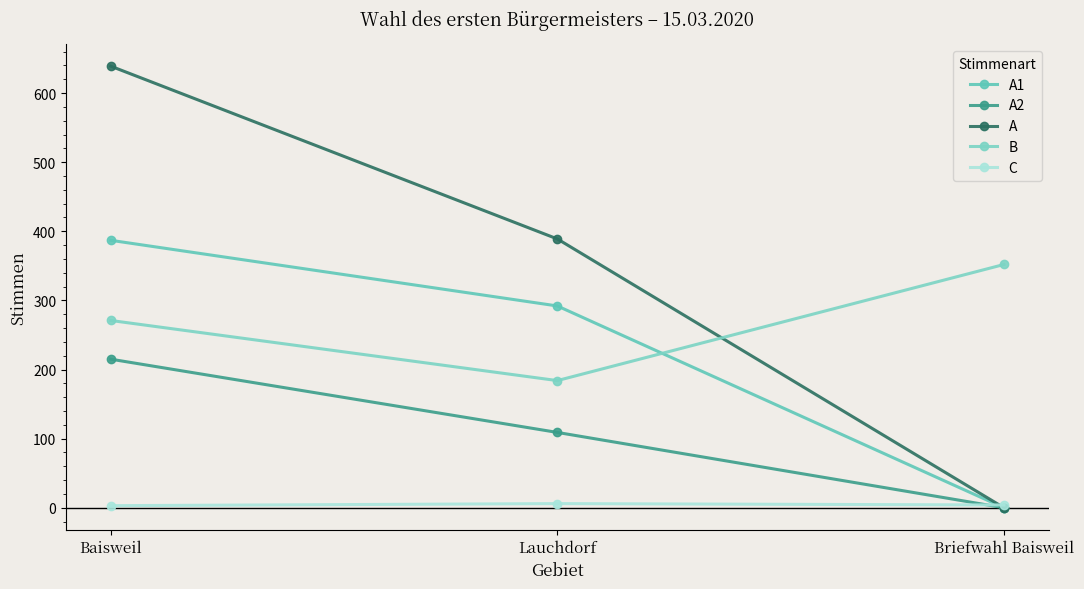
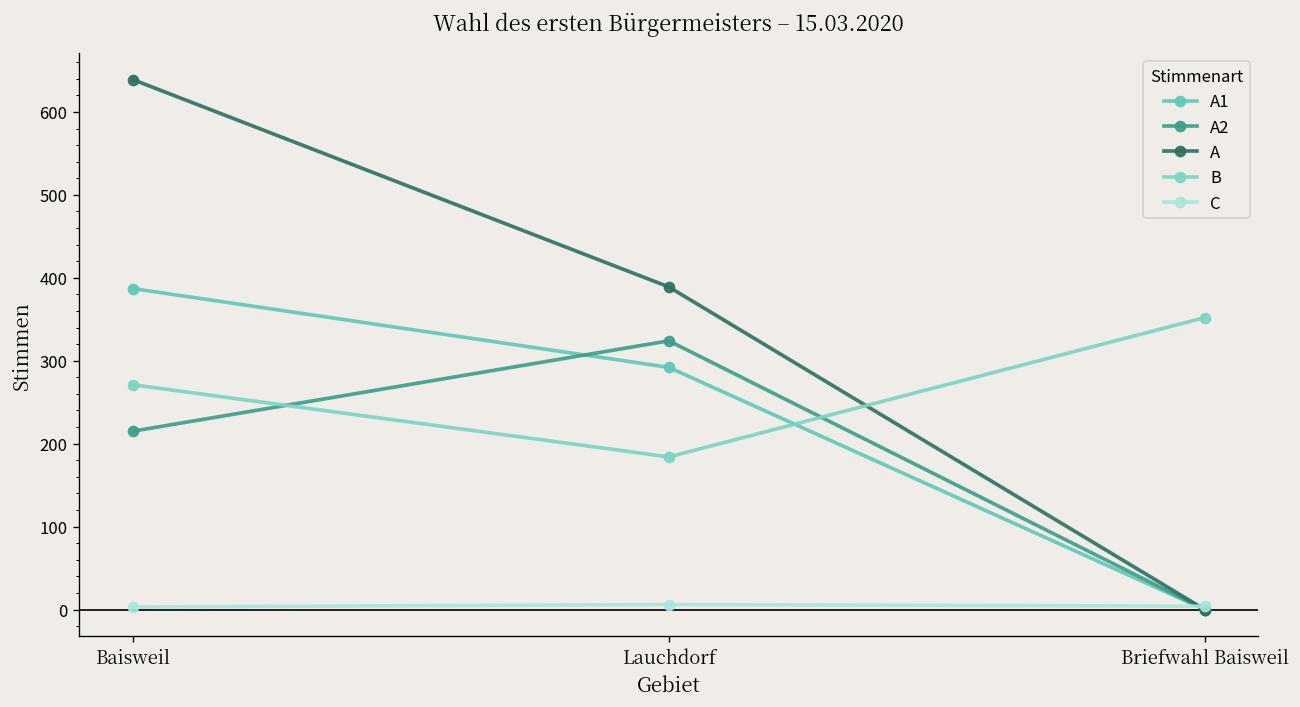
A2, Lauchdorf: 110 -> 320
